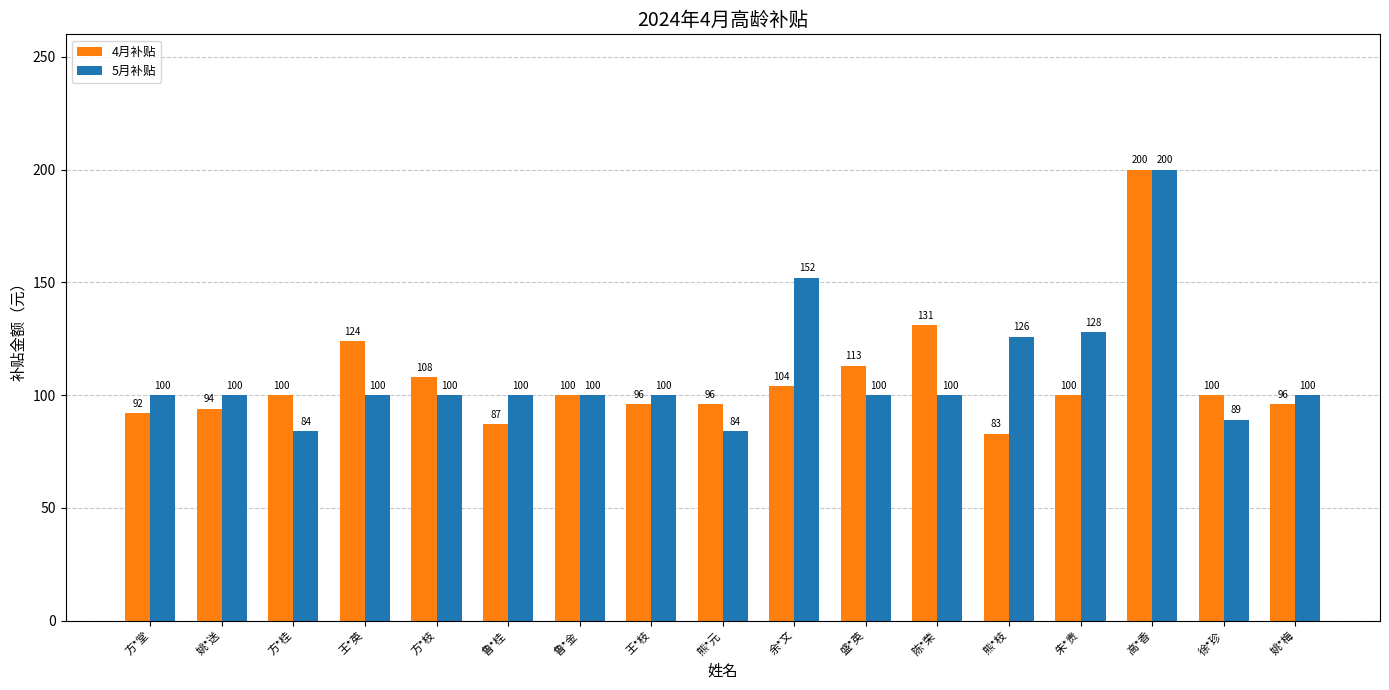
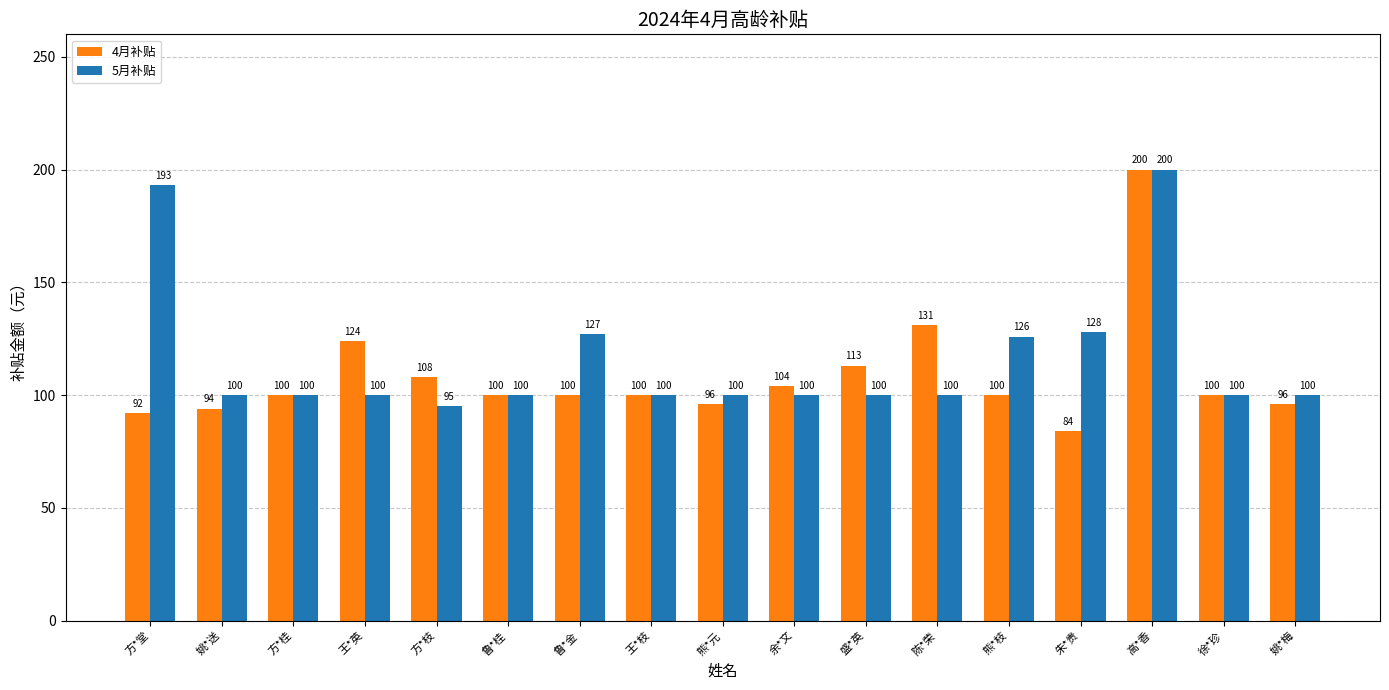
5月补贴, 方*堂: 100 -> 193
5月补贴, 方*桂: 84 -> 100
5月补贴, 方*枝: 100 -> 95
4月补贴, 鲁*桂: 87 -> 100
5月补贴, 鲁*金: 100 -> 127
4月补贴, 王*枝: 96 -> 100
5月补贴, 熊*元: 84 -> 100
5月补贴, 余*文: 152 -> 100
4月补贴, 熊*枝: 83 -> 100
4月补贴, 朱*贵: 100 -> 84
5月补贴, 徐*珍: 89 -> 100
